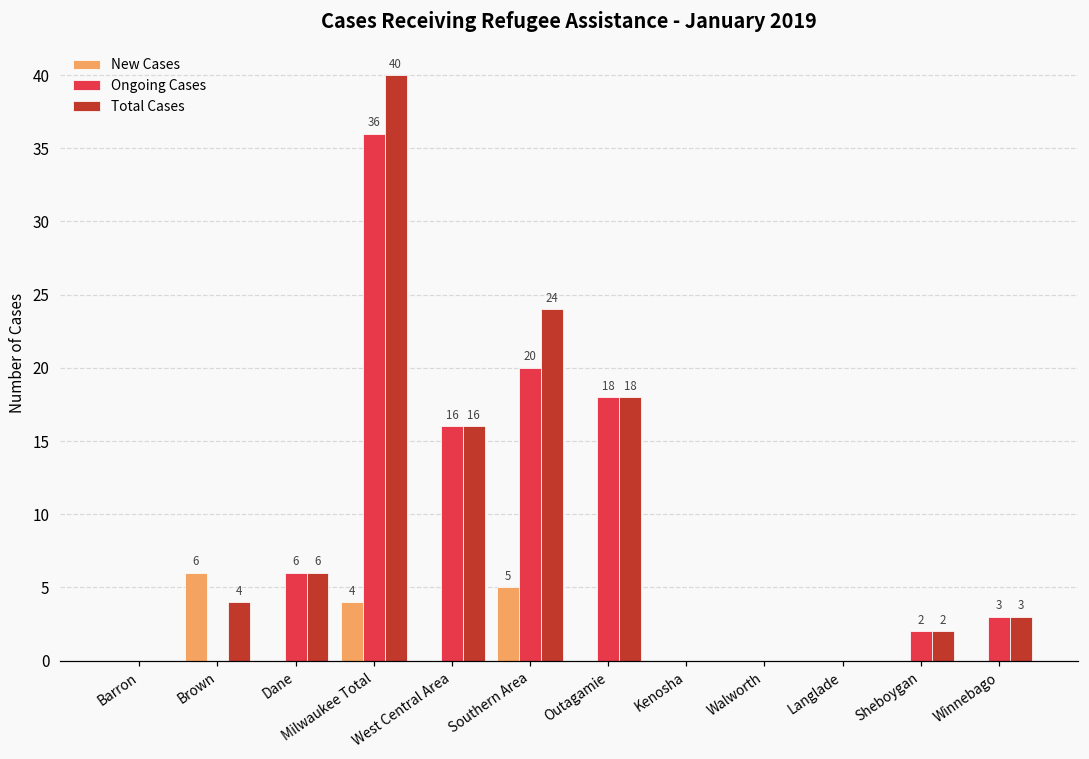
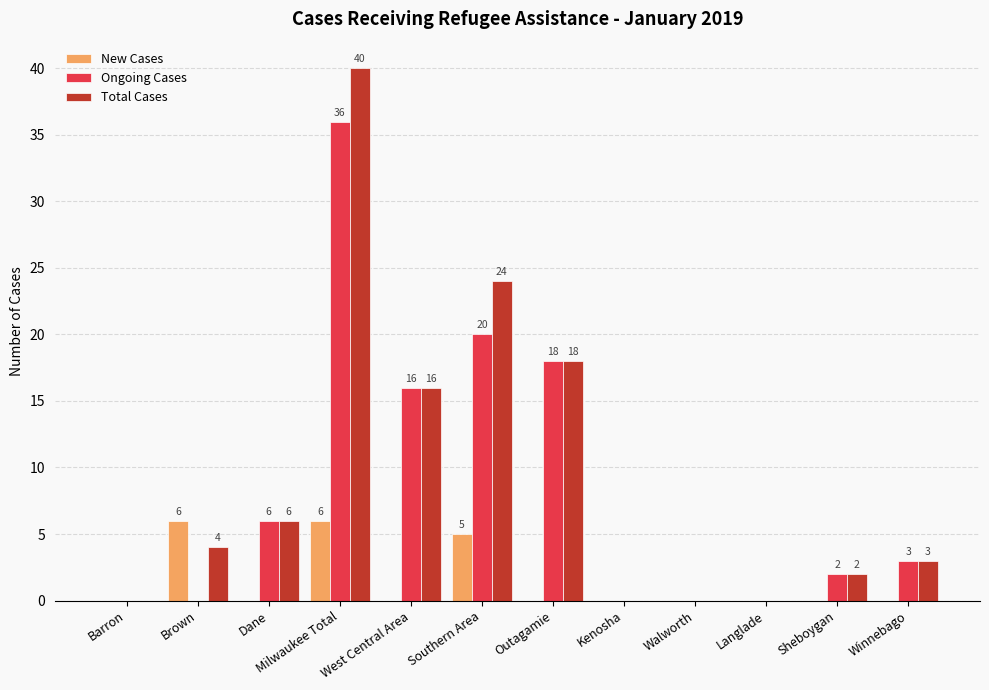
New Cases, Milwaukee Total: 4 -> 6
